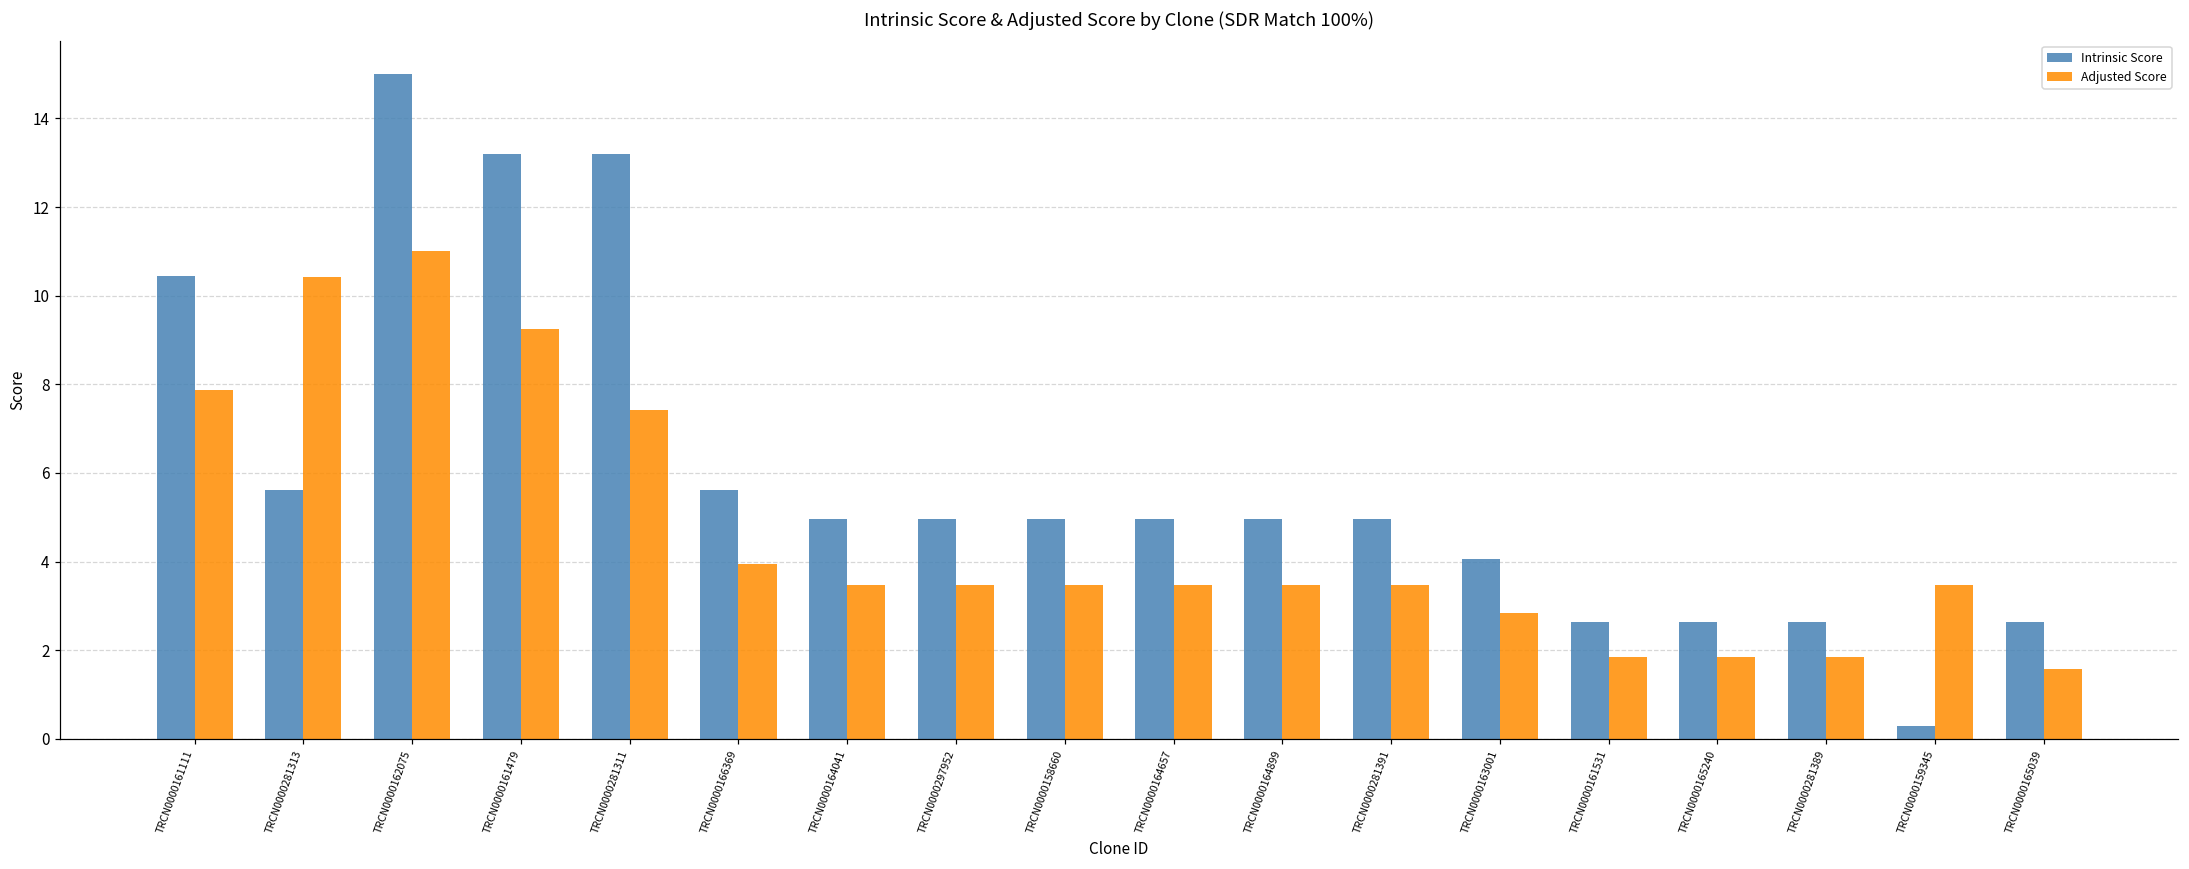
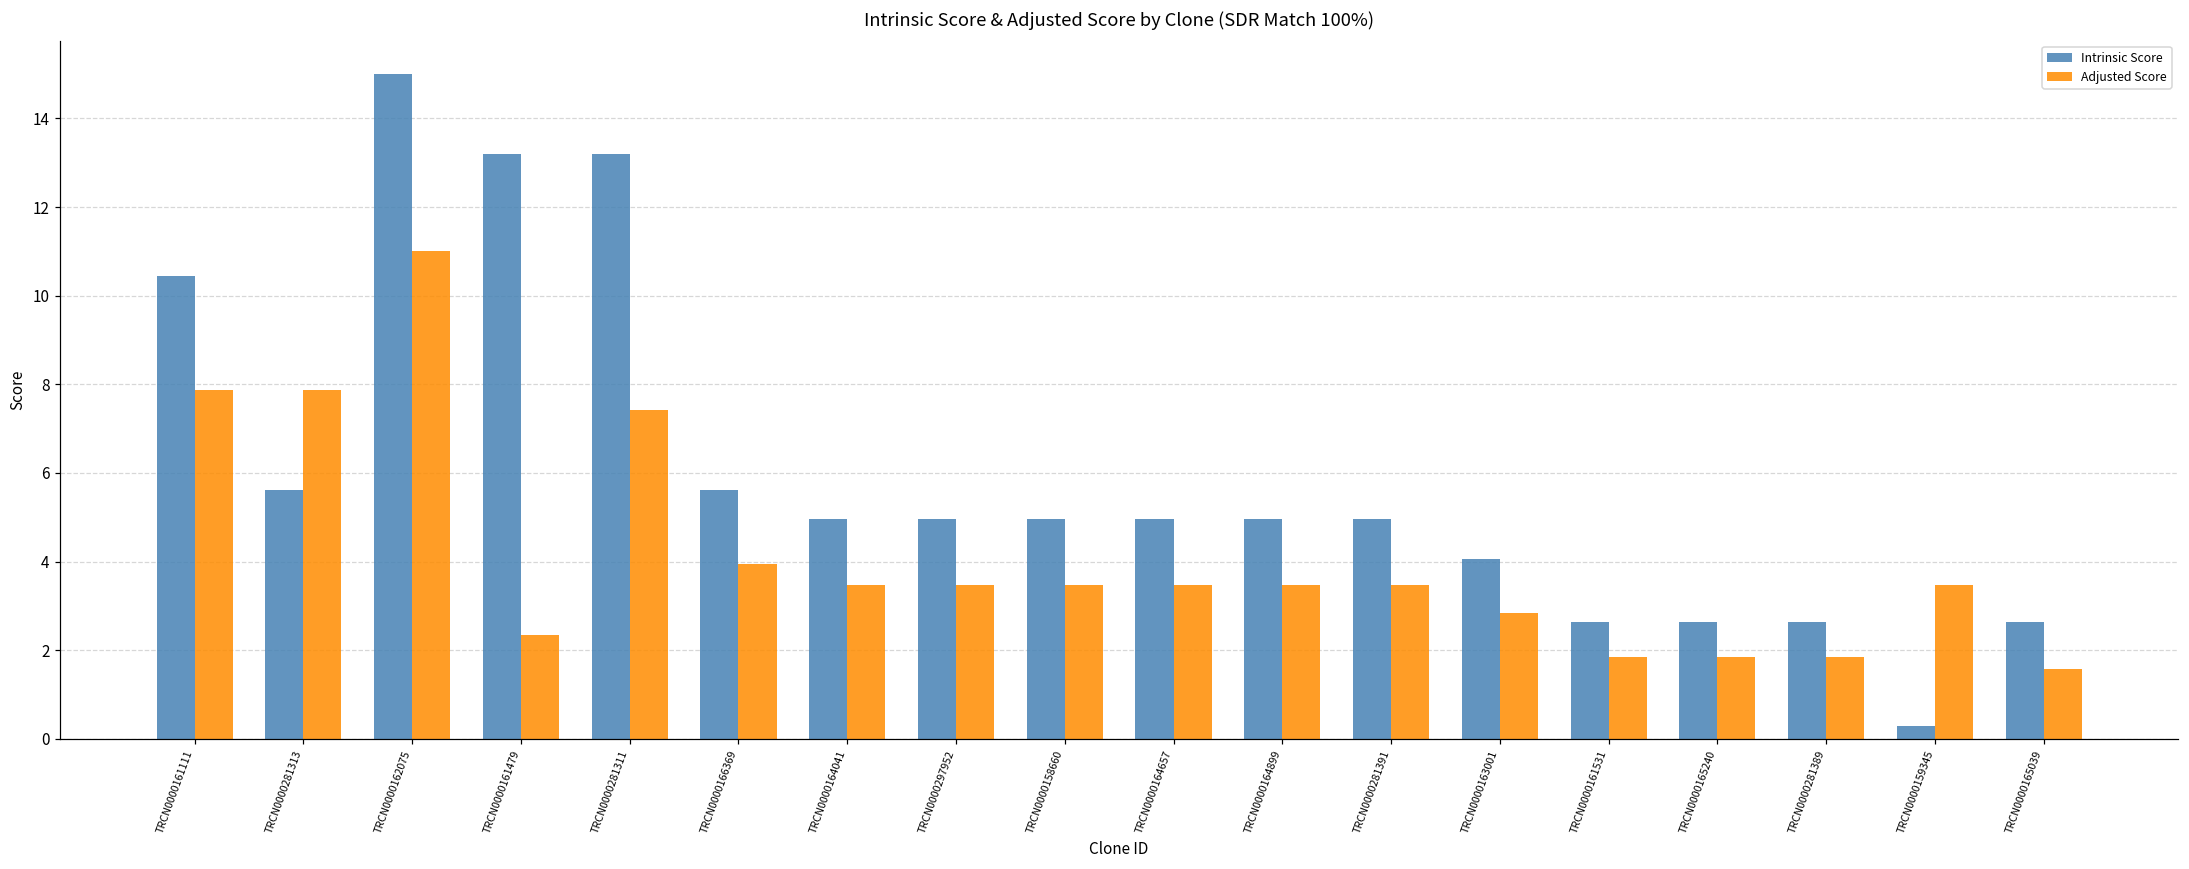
Adjusted Score, TRCN0000281313: 10.4 -> 7.9
Adjusted Score, TRCN0000161479: 9.2 -> 2.3
